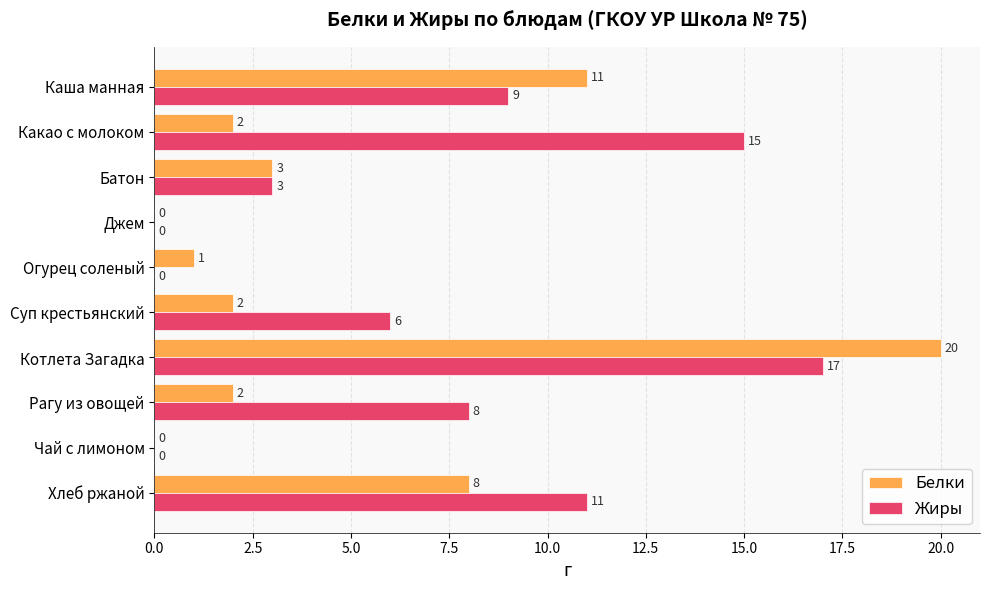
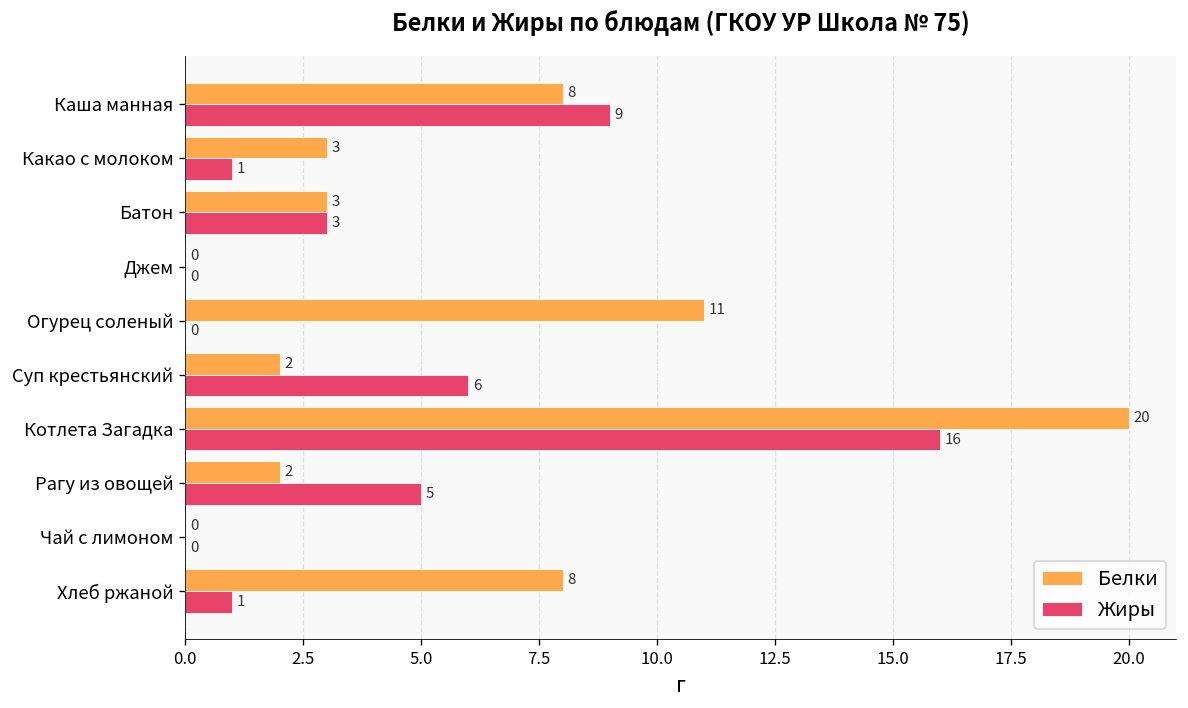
Белки, Каша манная: 11 -> 8
Белки, Какао с молоком: 2 -> 3
Жиры, Какао с молоком: 15 -> 1
Белки, Огурец соленый: 1 -> 11
Жиры, Котлета Загадка: 17 -> 16
Жиры, Рагу из овощей: 8 -> 5
Жиры, Хлеб ржаной: 11 -> 1
